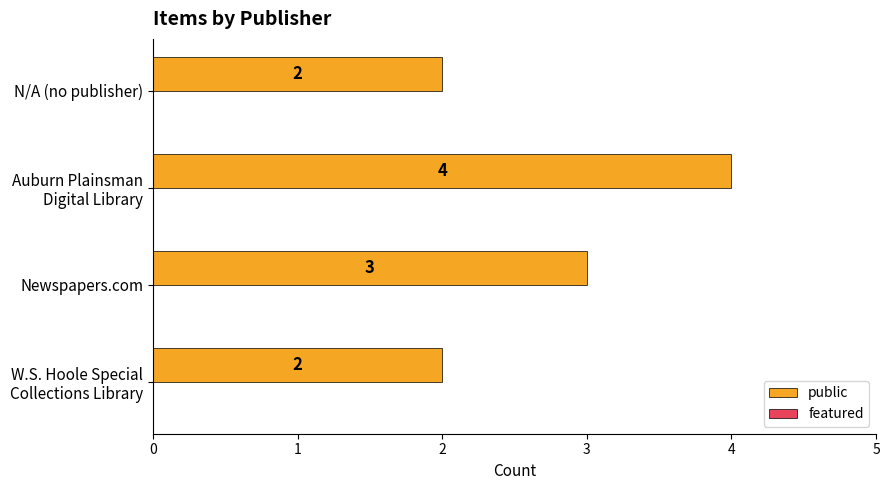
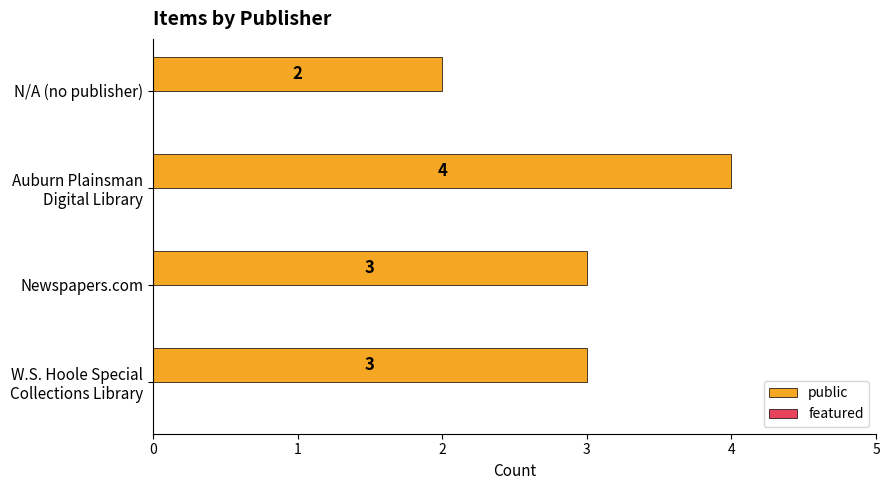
public, W.S. Hoole Special Collections Library: 2 -> 3
